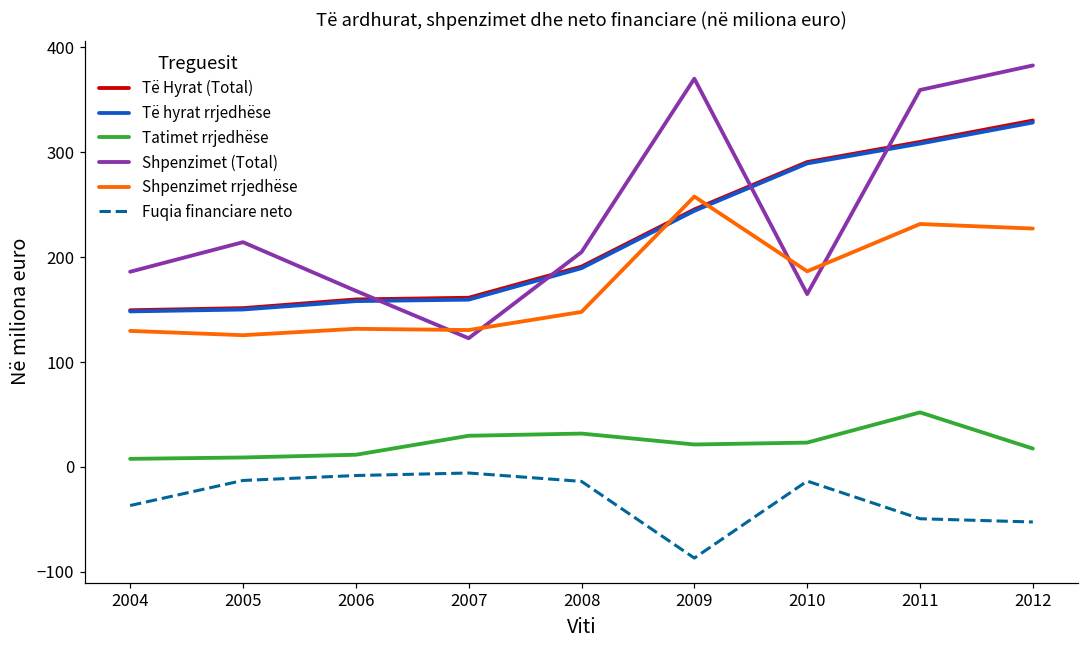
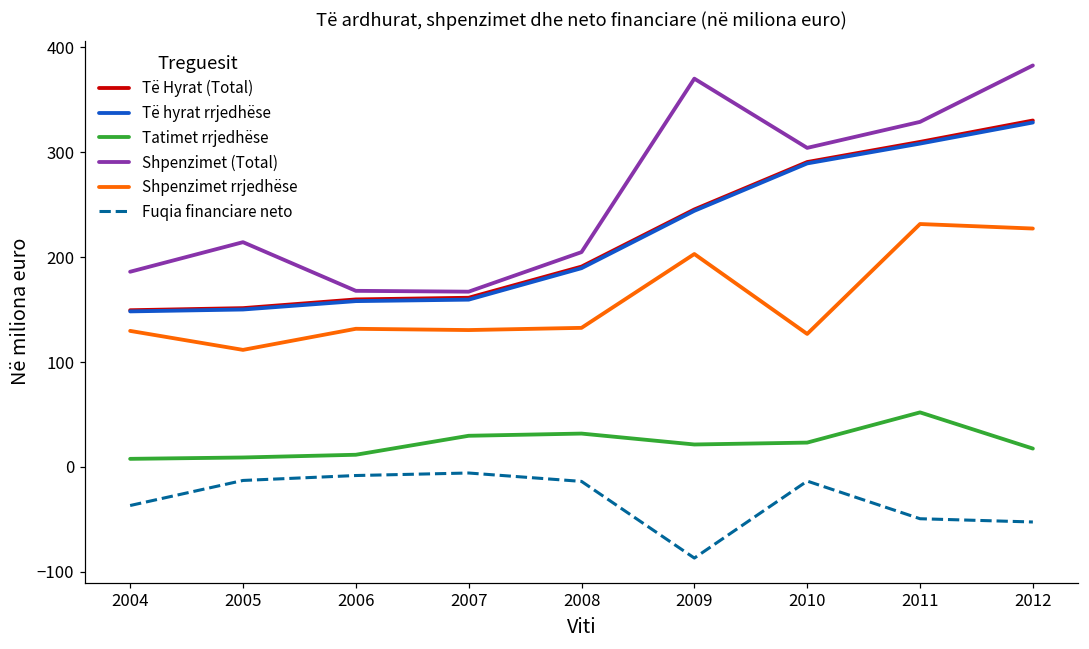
Shpenzimet rrjedhëse, 2005: 130 -> 110
Shpenzimet (Total), 2007: 120 -> 170
Shpenzimet rrjedhëse, 2008: 150 -> 130
Shpenzimet rrjedhëse, 2009: 260 -> 200
Shpenzimet (Total), 2010: 160 -> 300
Shpenzimet rrjedhëse, 2010: 190 -> 130
Shpenzimet (Total), 2011: 360 -> 330
